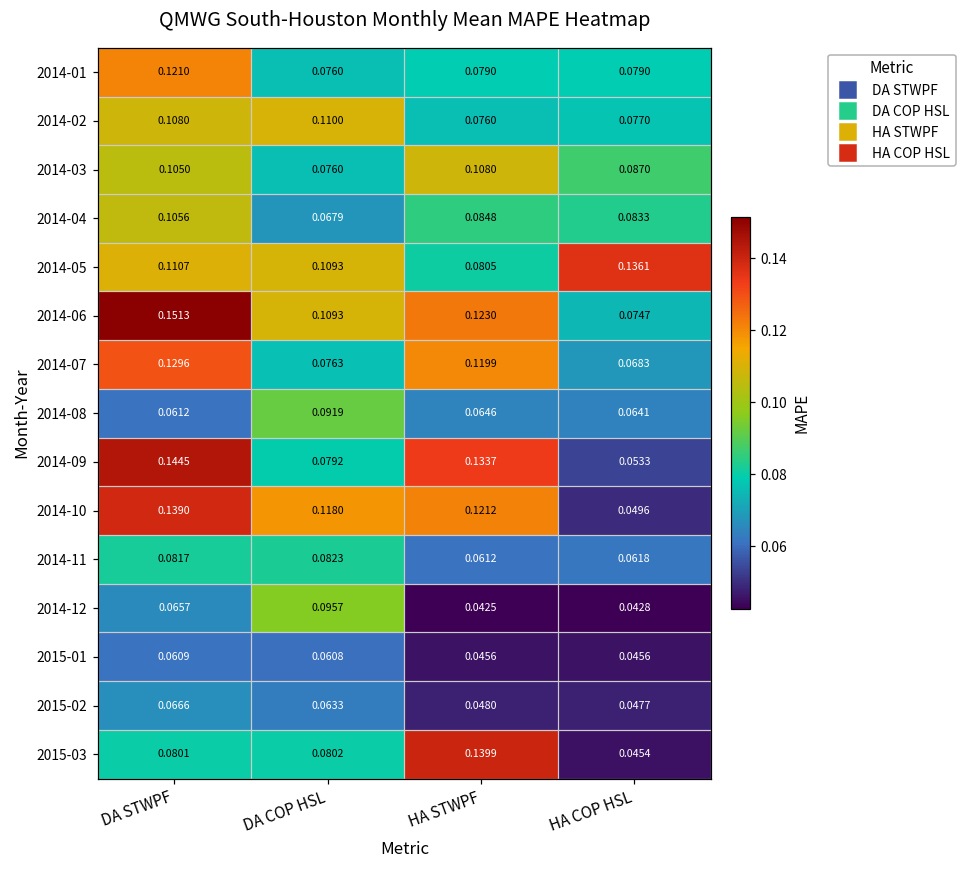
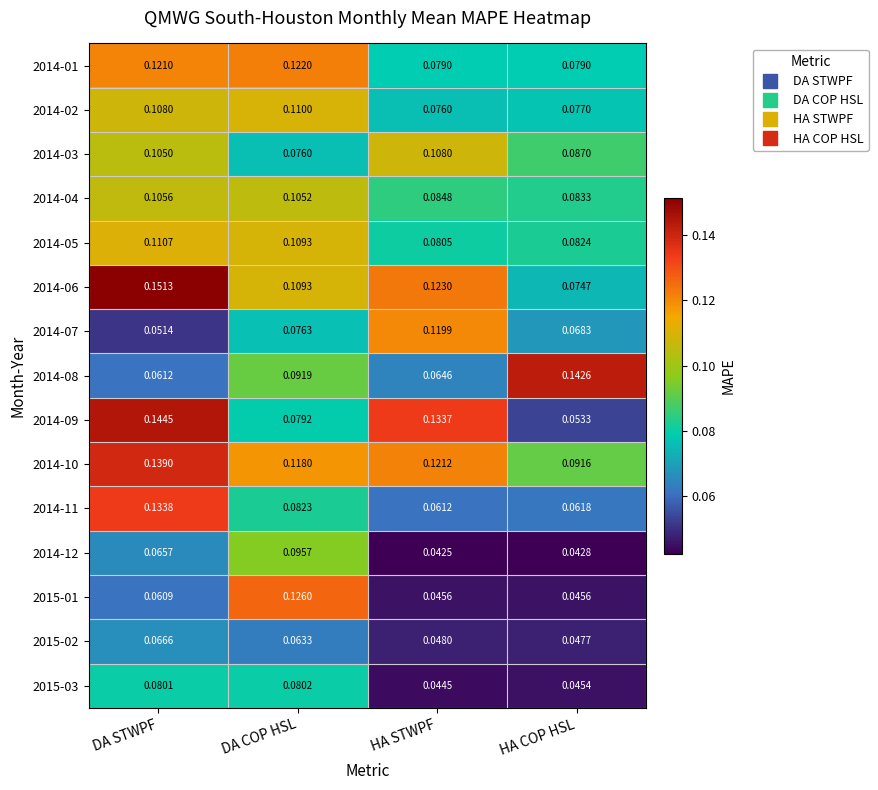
2014-01, DA COP HSL: 0.0760 -> 0.1220
2014-04, DA COP HSL: 0.0679 -> 0.1052
2014-05, HA COP HSL: 0.1361 -> 0.0824
2014-07, DA STWPF: 0.1296 -> 0.0514
2014-08, HA COP HSL: 0.0641 -> 0.1426
2014-10, HA COP HSL: 0.0496 -> 0.0916
2014-11, DA STWPF: 0.0817 -> 0.1338
2015-01, DA COP HSL: 0.0608 -> 0.1260
2015-03, HA STWPF: 0.1399 -> 0.0445
